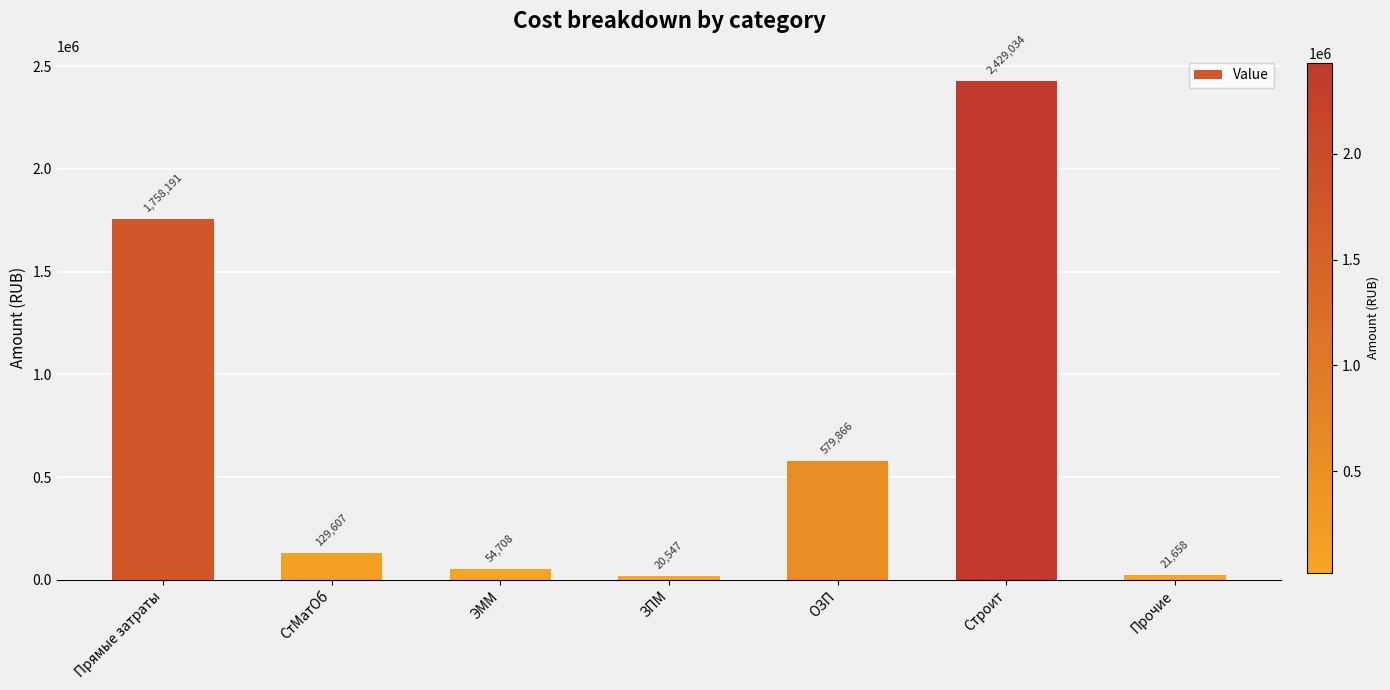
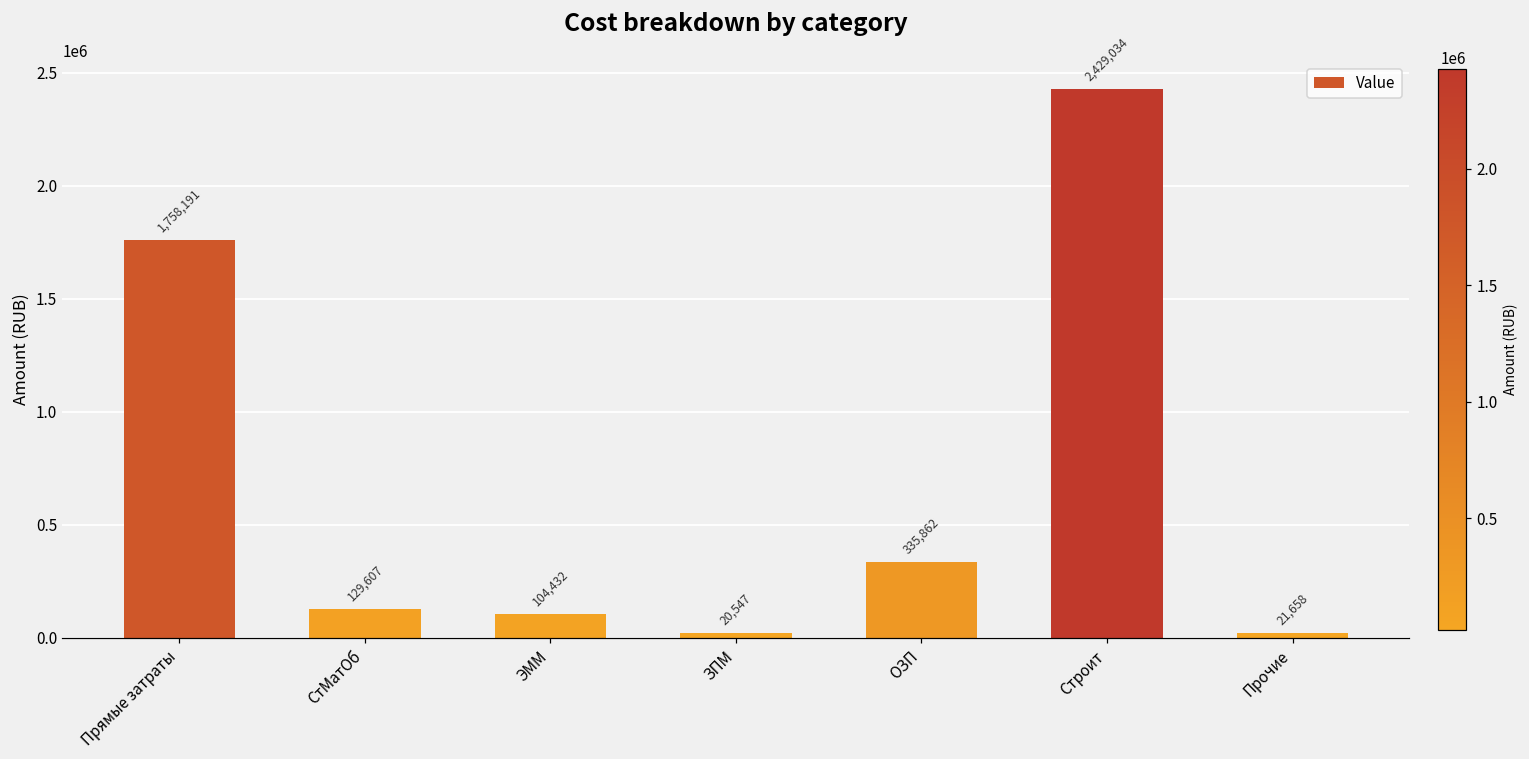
ЭММ: 54,708 -> 104,432
ОЗП: 579,866 -> 335,862
